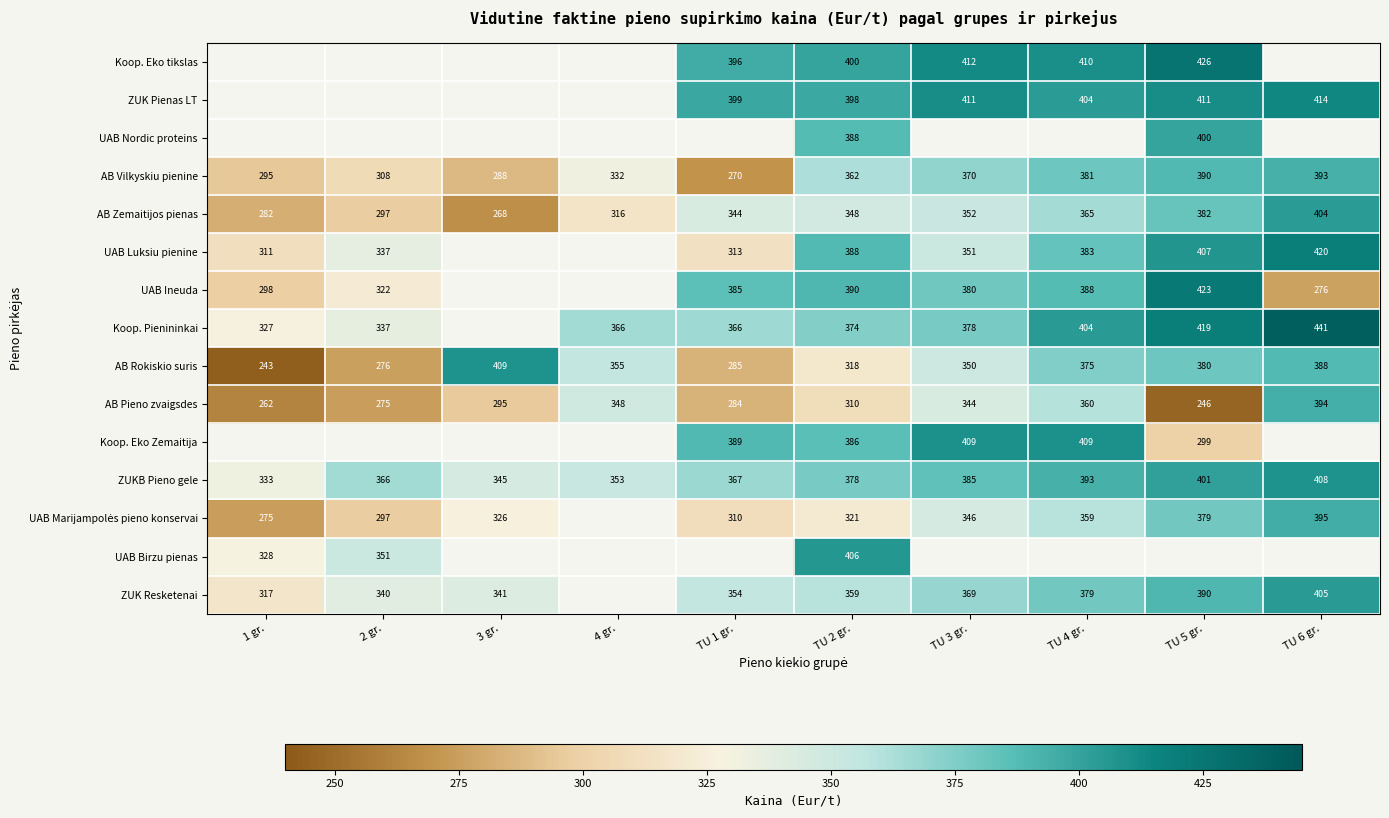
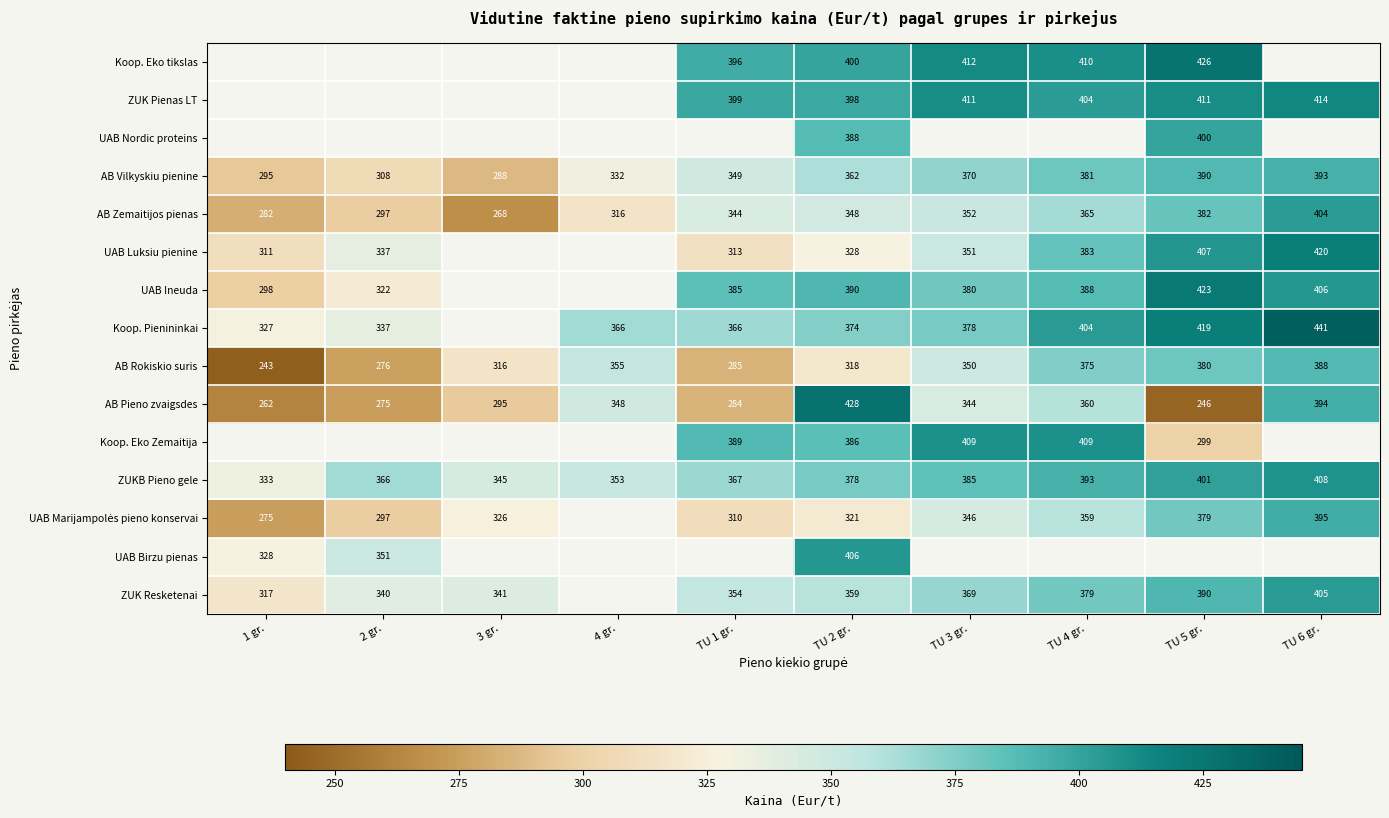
AB Vilkyskiu pienine, TU 1 gr.: 270 -> 349
UAB Luksiu pienine, TU 2 gr.: 388 -> 328
UAB Ineuda, TU 6 gr.: 276 -> 406
AB Rokiskio suris, 3 gr.: 409 -> 316
AB Pieno zvaigsdes, TU 2 gr.: 310 -> 428
